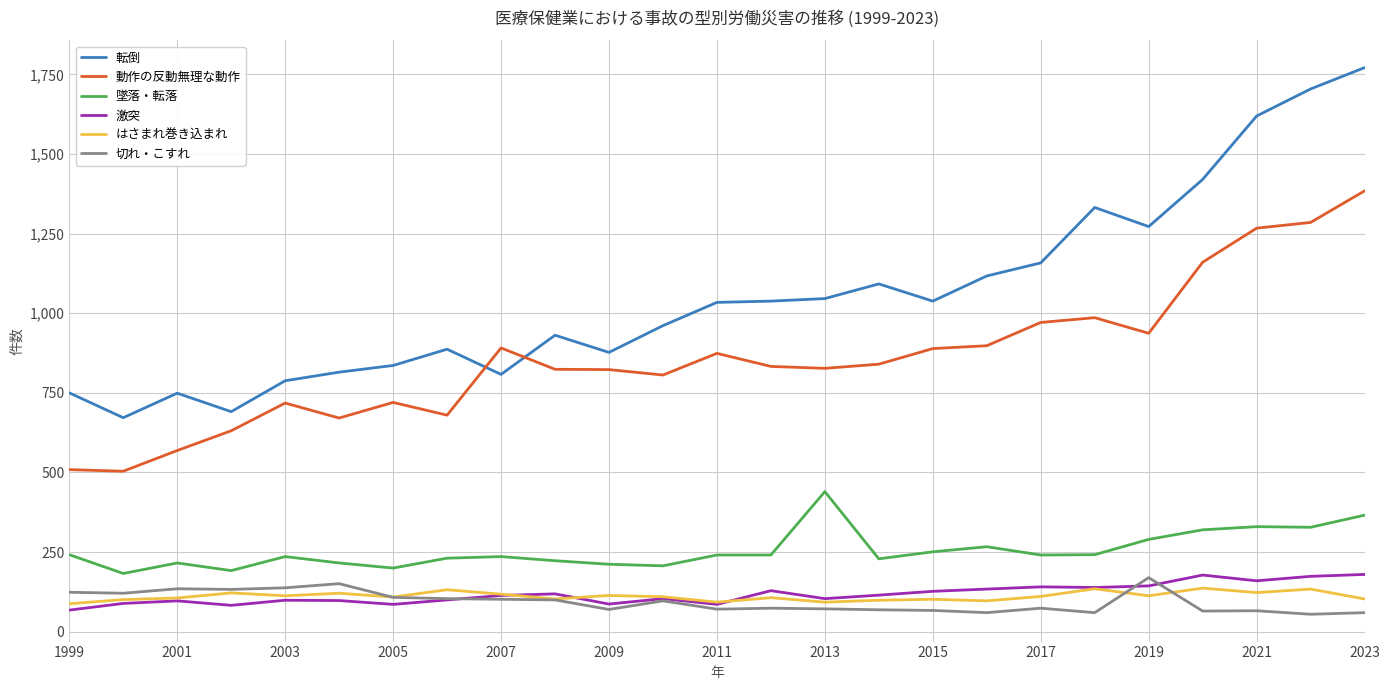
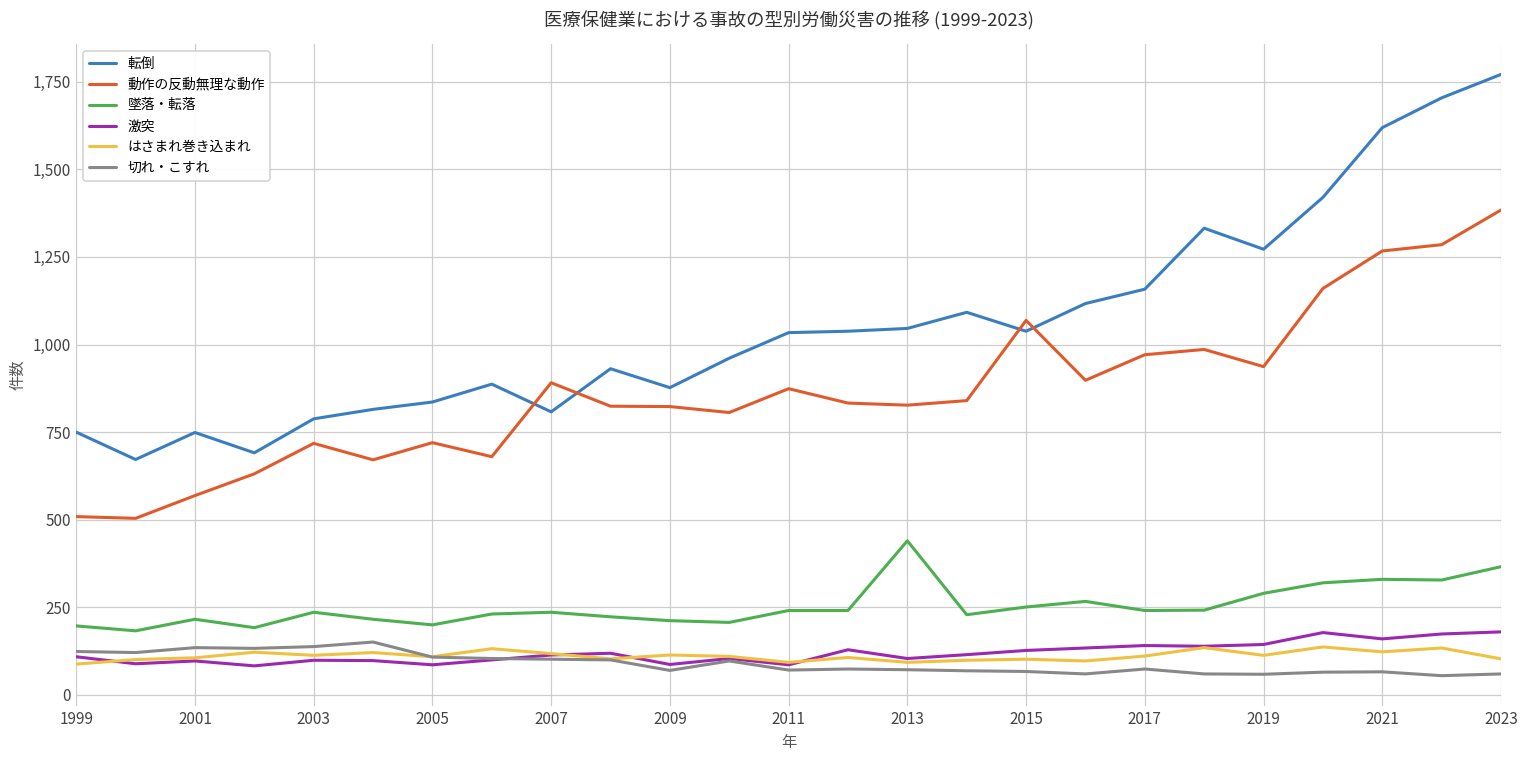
墜落・転落, 1999: 240 -> 200
激突, 1999: 70 -> 110
動作の反動無理な動作, 2015: 890 -> 1,070
切れ・こすれ, 2019: 170 -> 60
